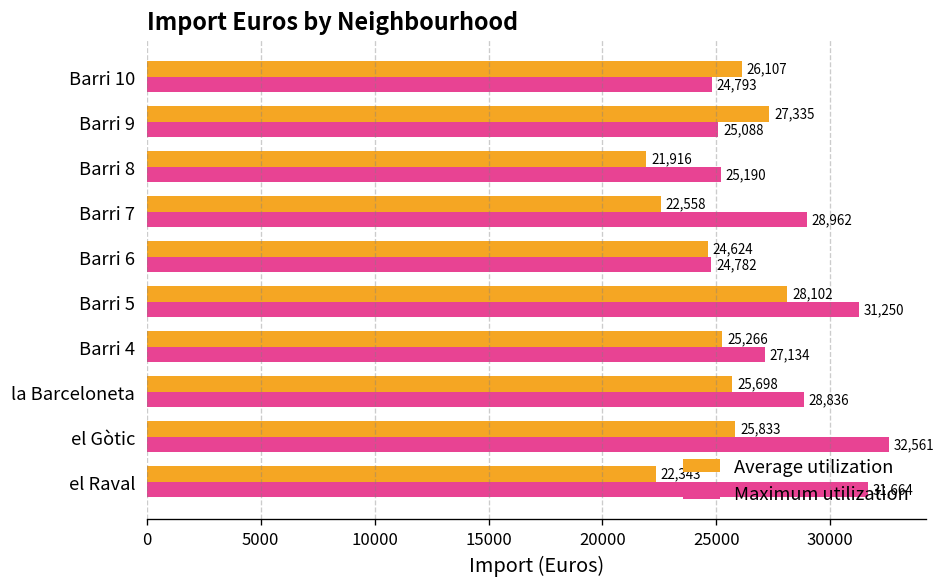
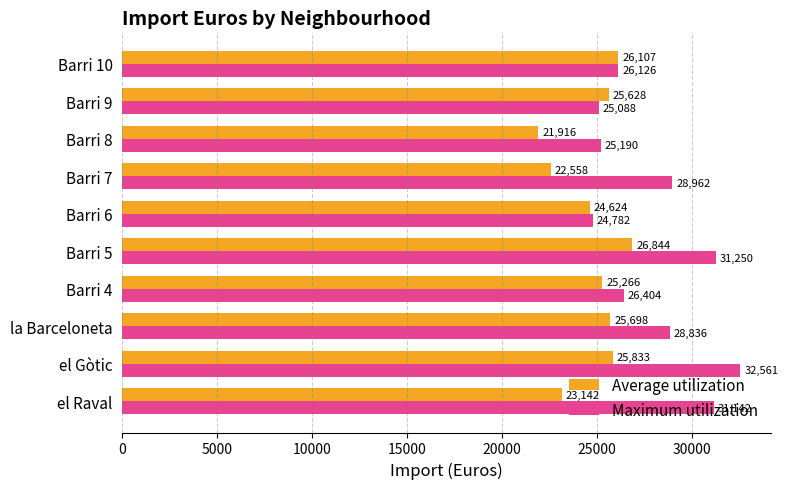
Maximum utilization, Barri 10: 24,793 -> 26,126
Average utilization, Barri 9: 27,335 -> 25,628
Average utilization, Barri 5: 28,102 -> 26,844
Maximum utilization, Barri 4: 27,134 -> 26,404
Average utilization, el Raval: 22,343 -> 23,142
Maximum utilization, el Raval: 31,664 -> 31,142
